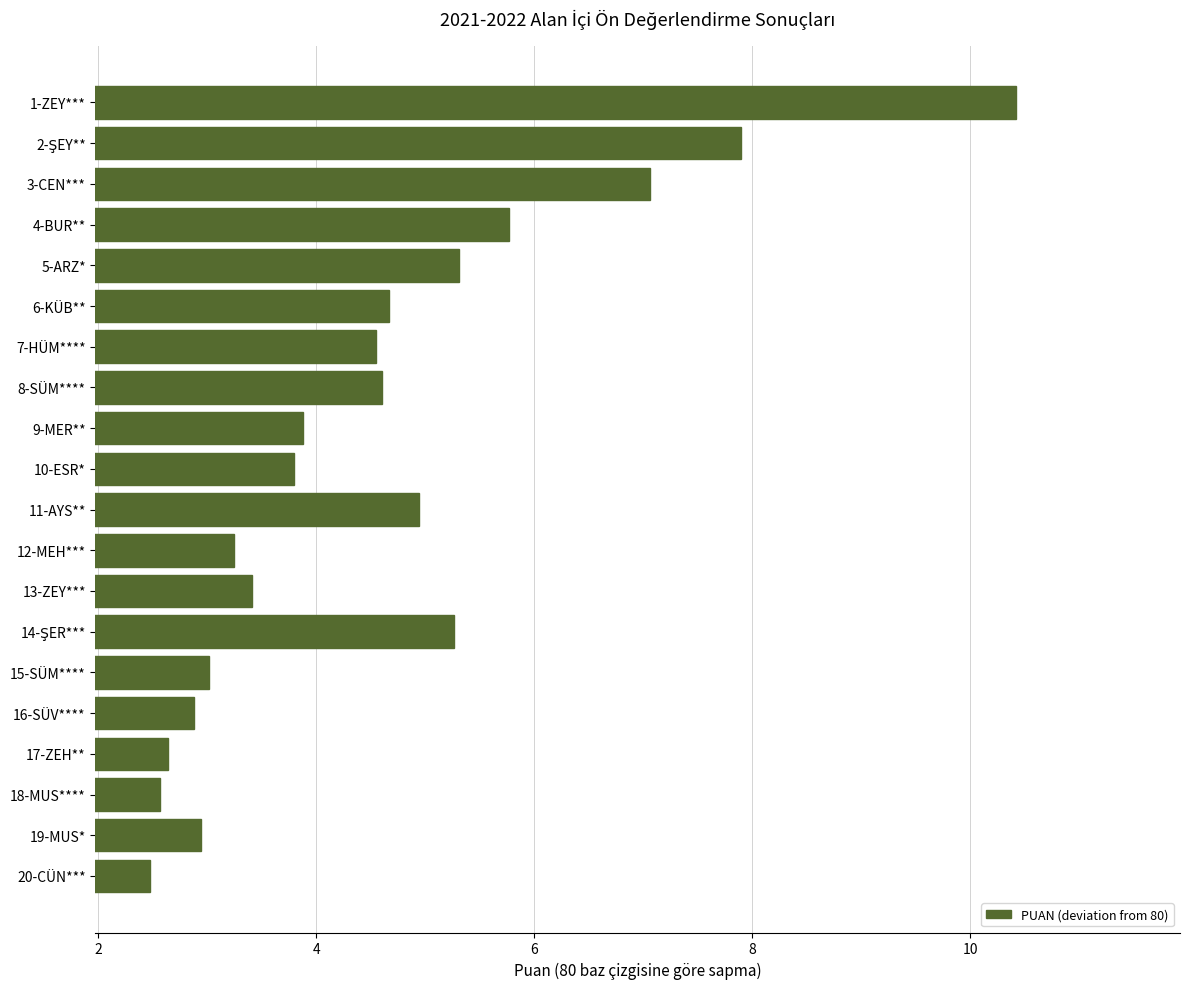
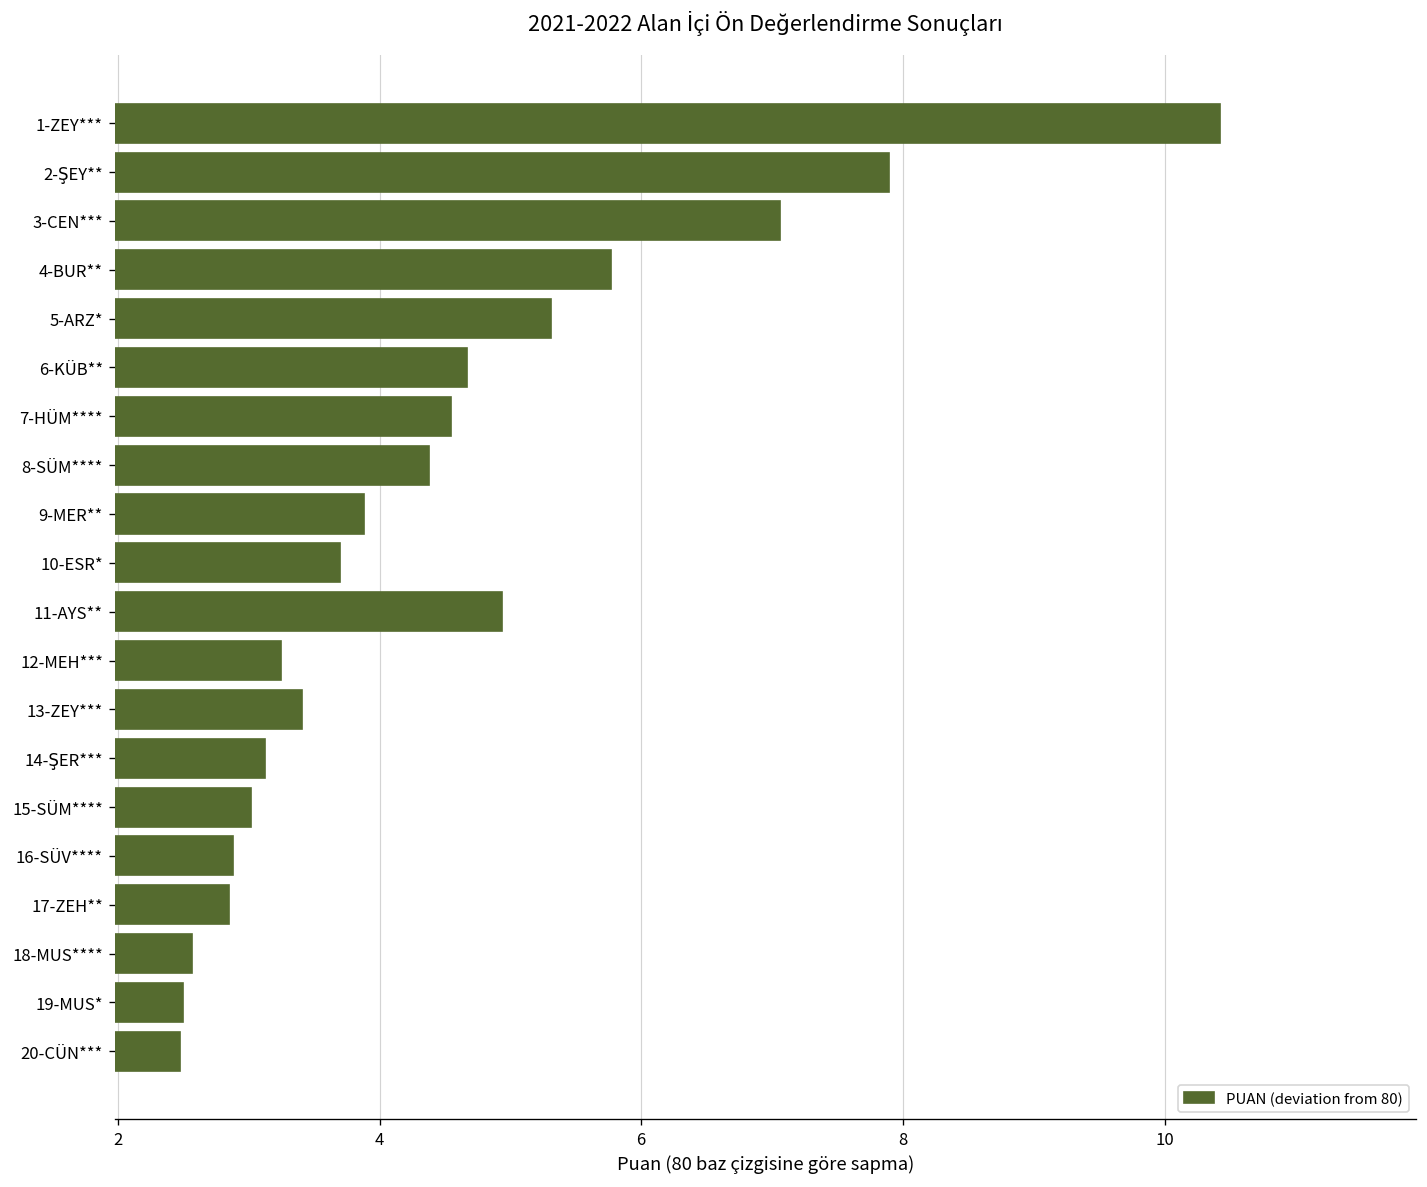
8-SÜM****: 4.61 -> 4.38
10-ESR*: 3.79 -> 3.70
14-ŞER***: 5.26 -> 3.12
17-ZEH**: 2.64 -> 2.85
19-MUS*: 2.94 -> 2.50
